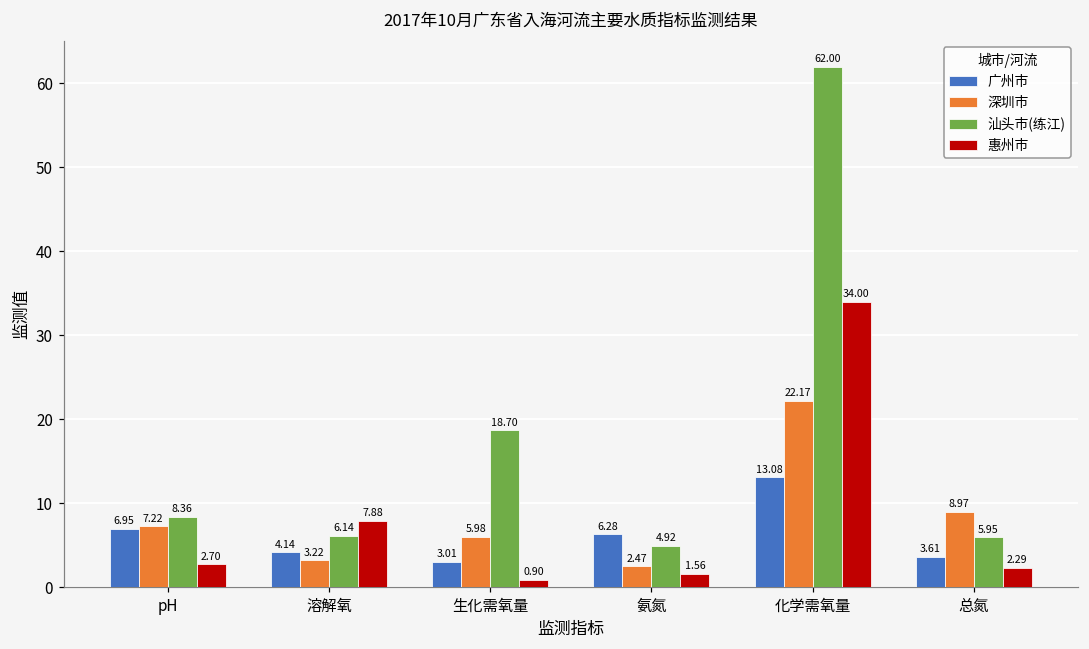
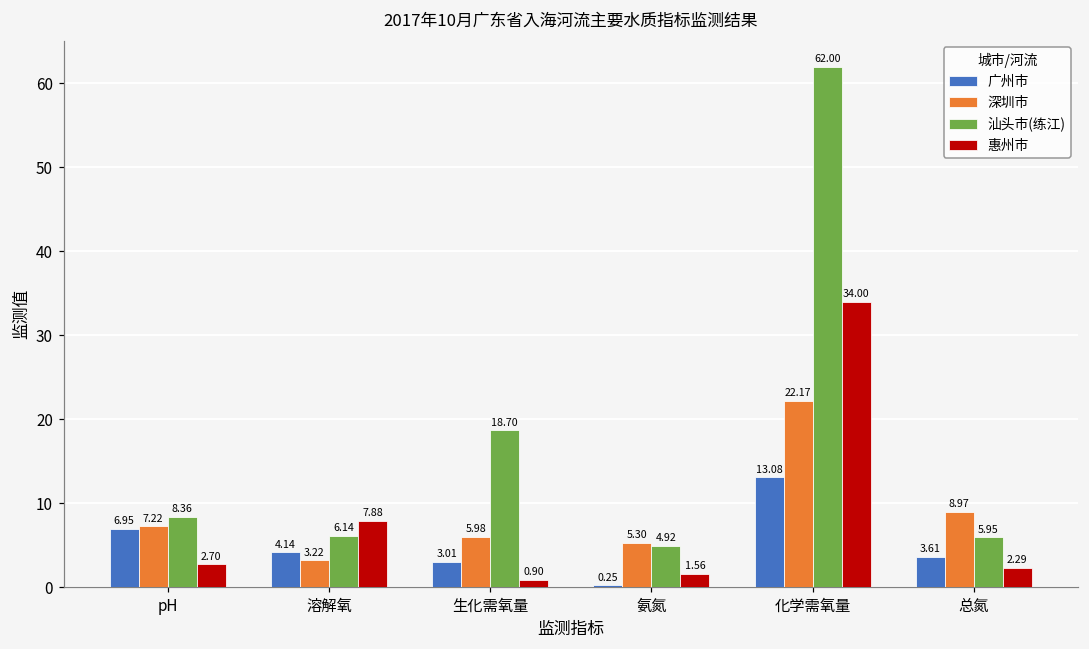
广州市, 氨氮: 6.28 -> 0.25
深圳市, 氨氮: 2.47 -> 5.30
